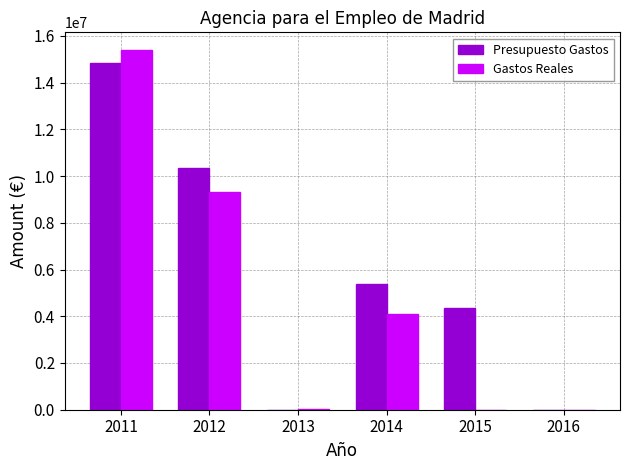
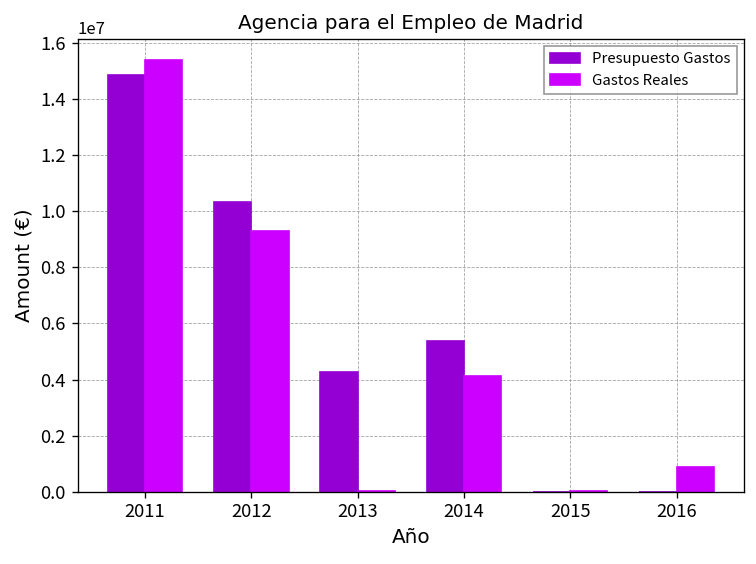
Presupuesto Gastos, 2013: 0 -> 4300000
Presupuesto Gastos, 2015: 4300000 -> 0
Gastos Reales, 2016: 0 -> 900000
